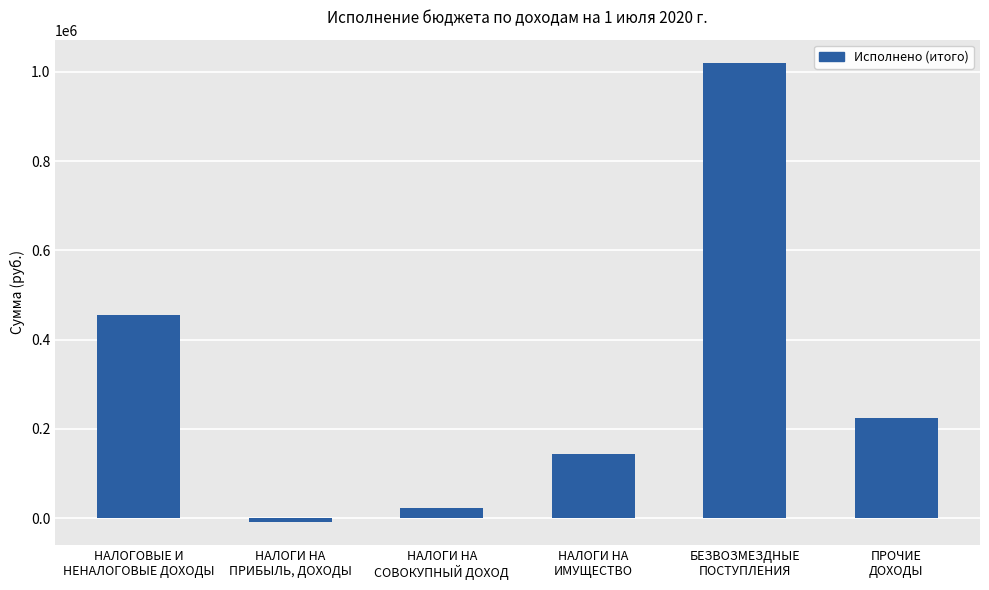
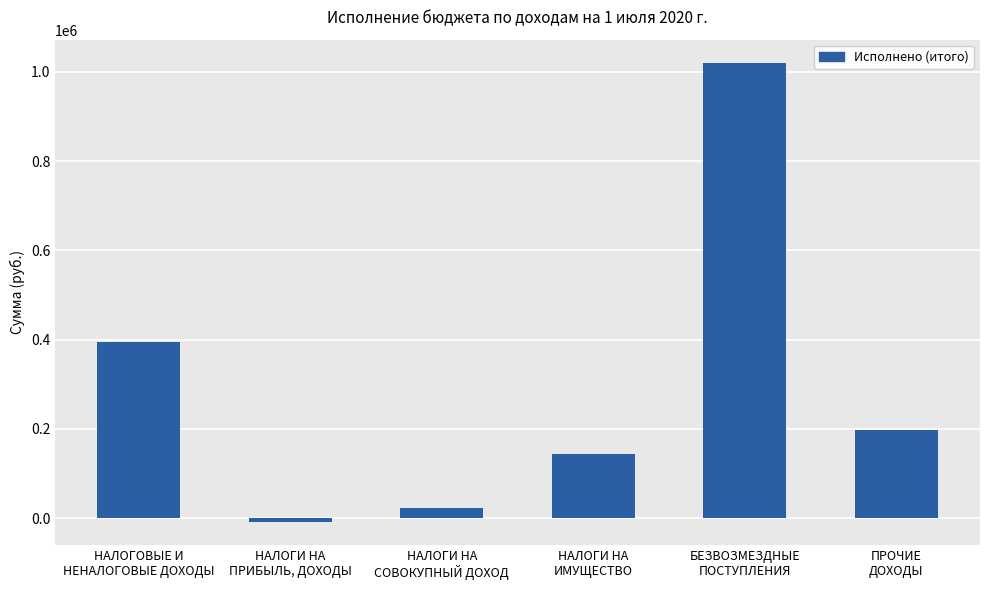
НАЛОГОВЫЕ И НЕНАЛОГОВЫЕ ДОХОДЫ: 450000 -> 390000
ПРОЧИЕ ДОХОДЫ: 220000 -> 200000
